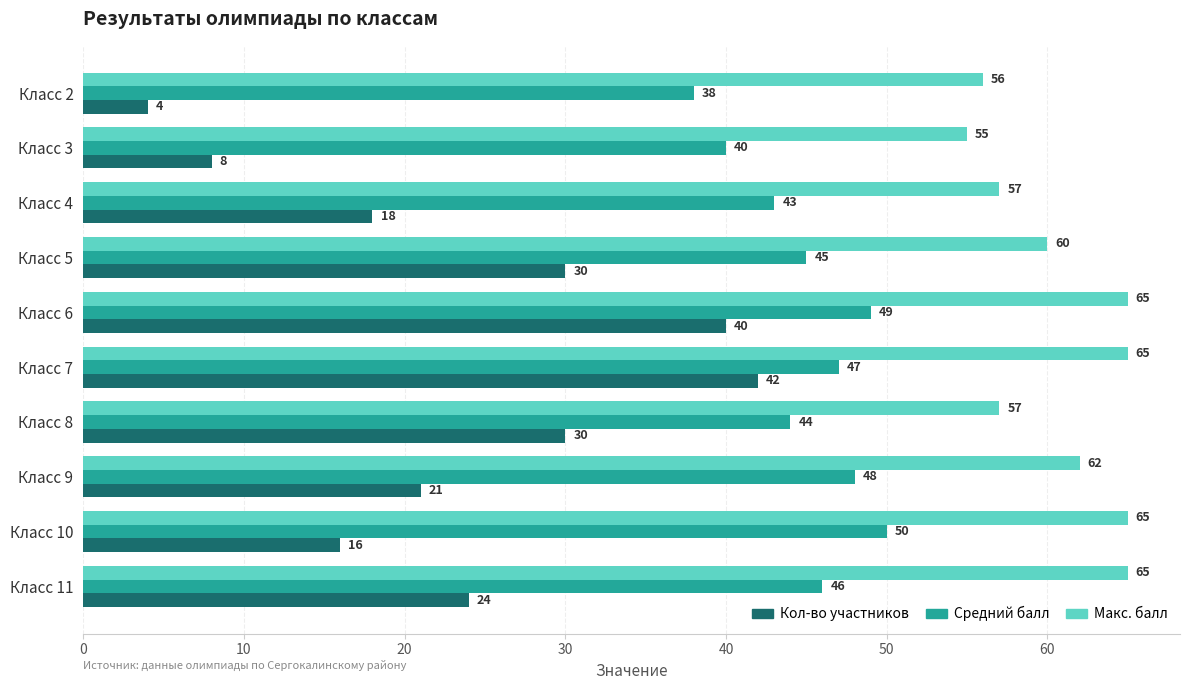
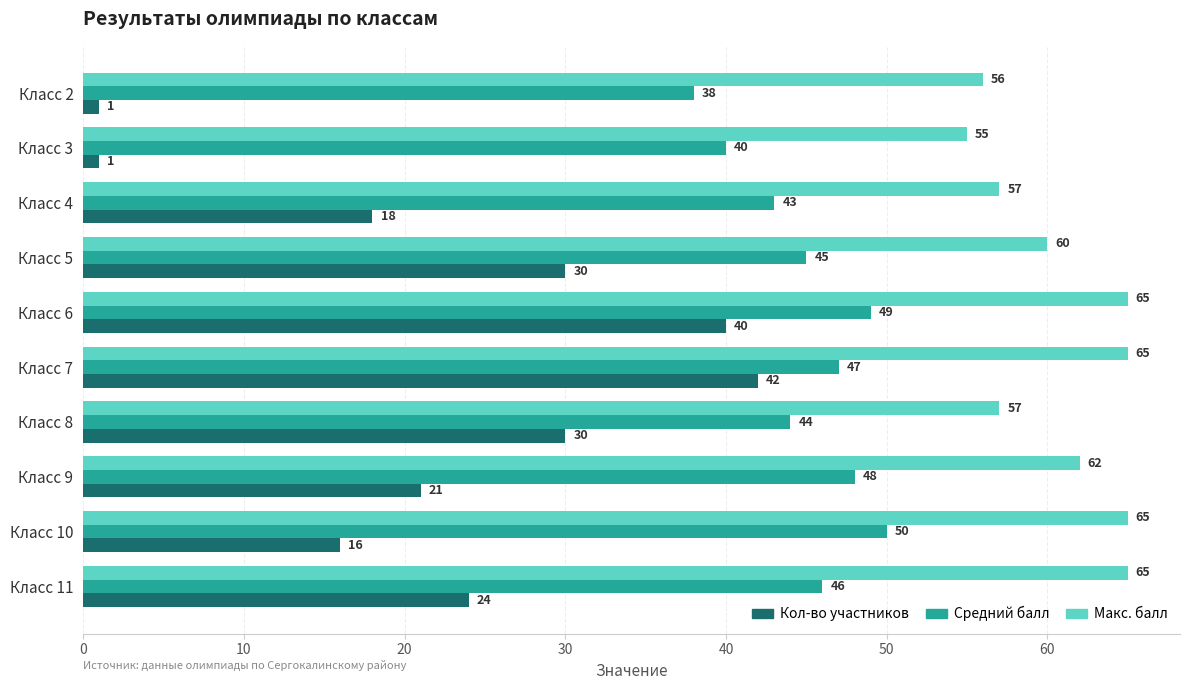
Кол-во участников, Класс 2: 4 -> 1
Кол-во участников, Класс 3: 8 -> 1
